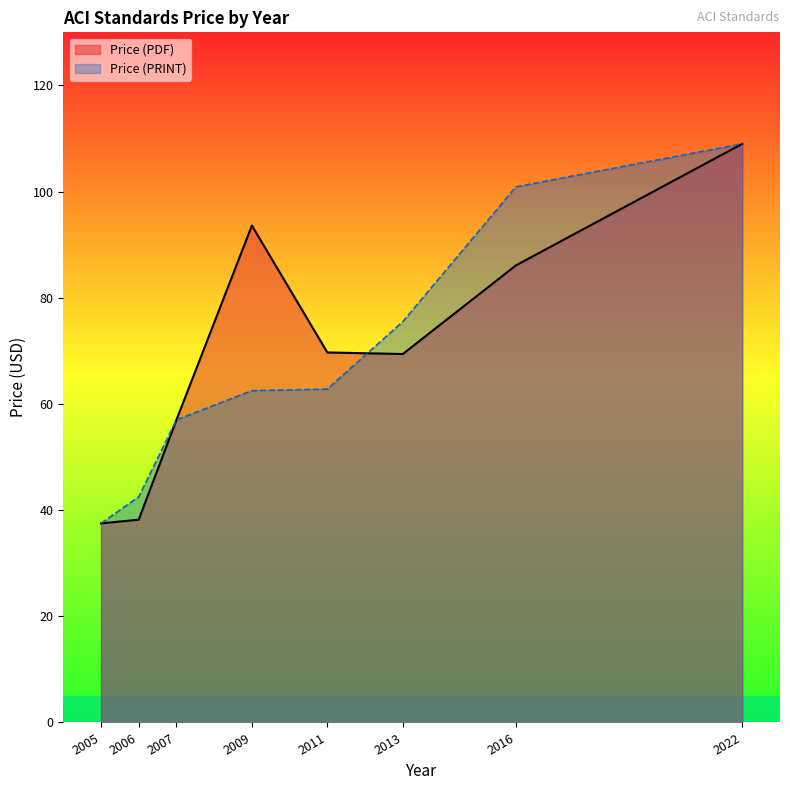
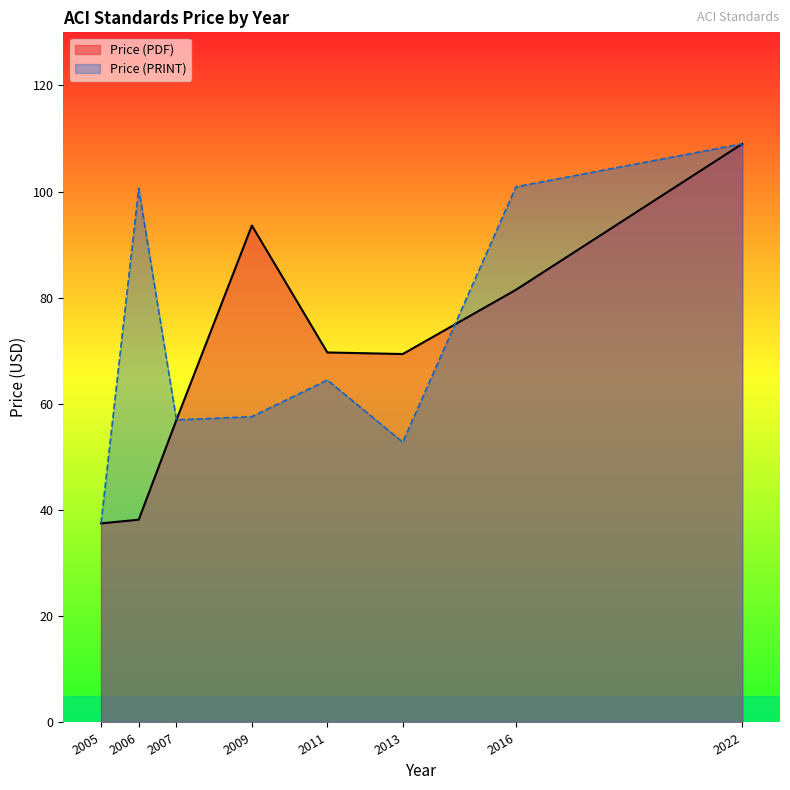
Price (PRINT), 2006: 43 -> 101
Price (PRINT), 2009: 63 -> 58
Price (PRINT), 2011: 63 -> 65
Price (PRINT), 2013: 76 -> 53
Price (PDF), 2016: 86 -> 82
